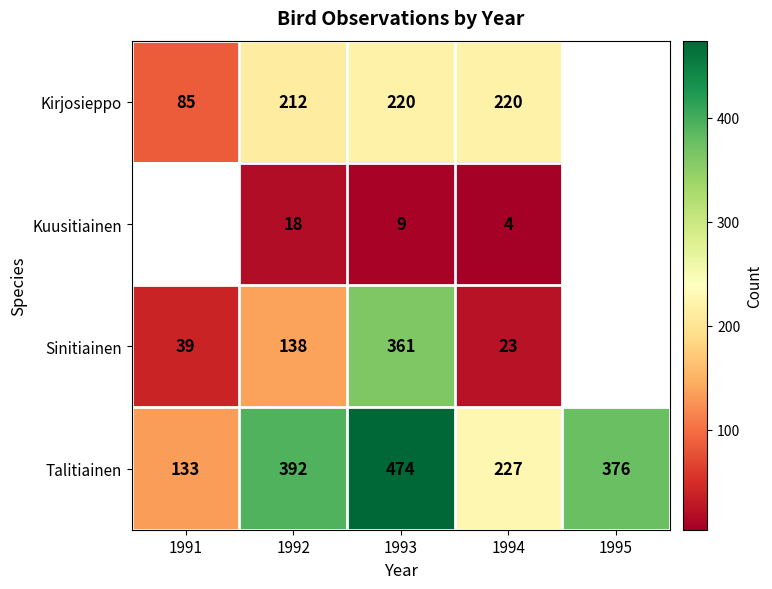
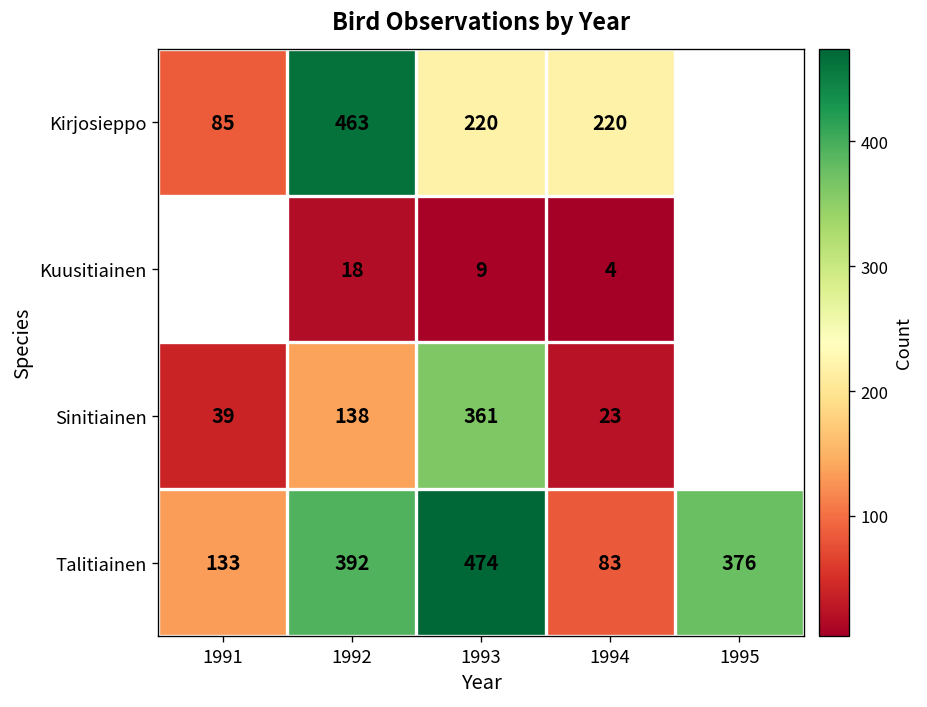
Kirjosieppo, 1992: 212 -> 463
Talitiainen, 1994: 227 -> 83
